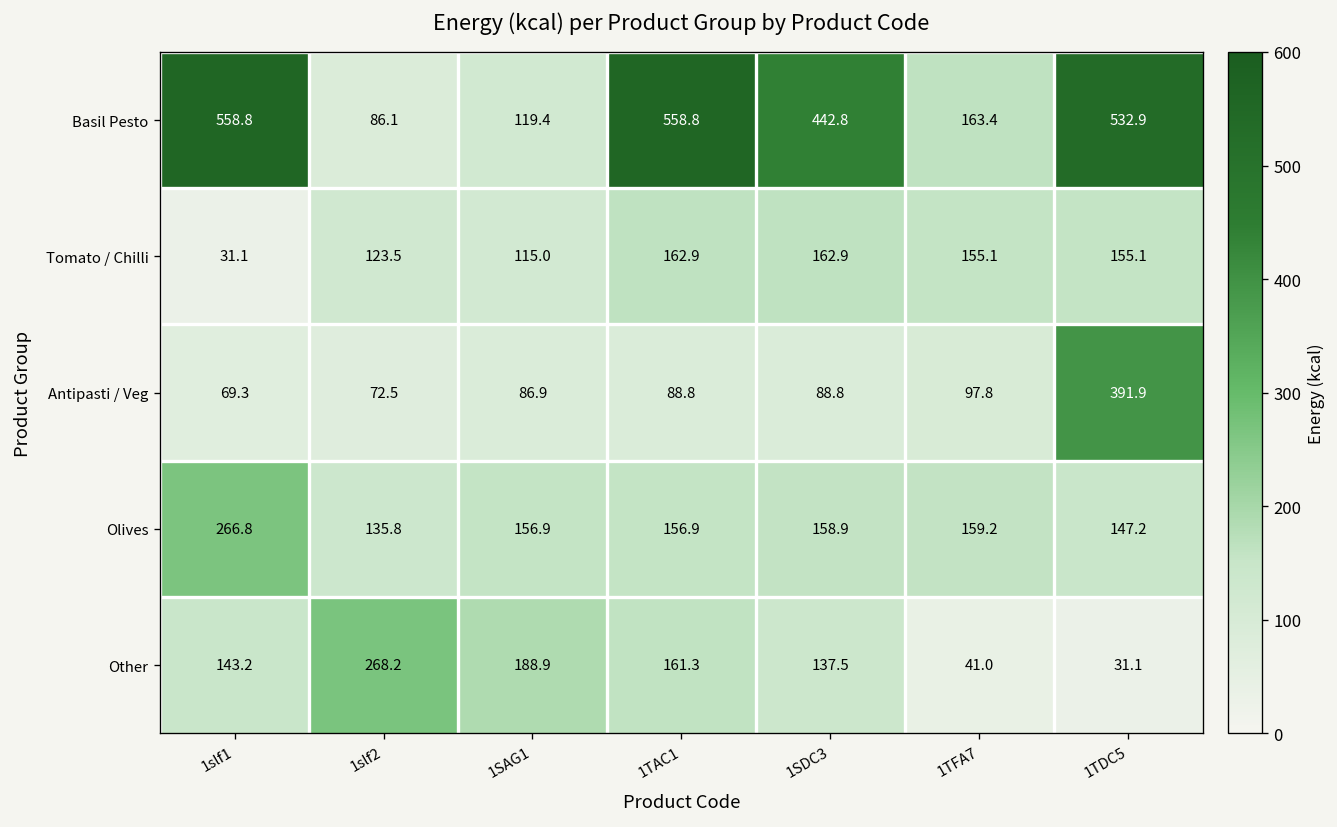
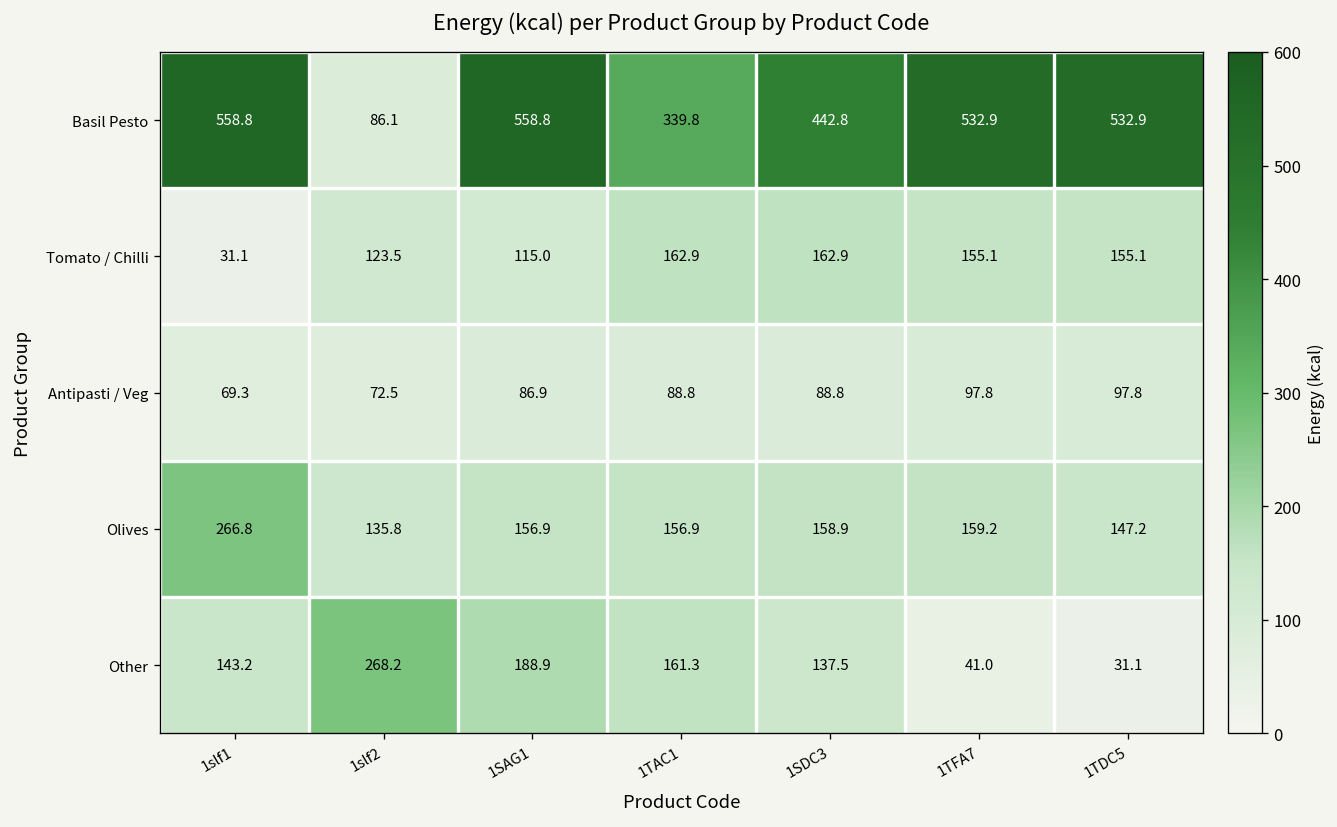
Basil Pesto, 1SAG1: 119.4 -> 558.8
Basil Pesto, 1TAC1: 558.8 -> 339.8
Basil Pesto, 1TFA7: 163.4 -> 532.9
Antipasti / Veg, 1TDC5: 391.9 -> 97.8
